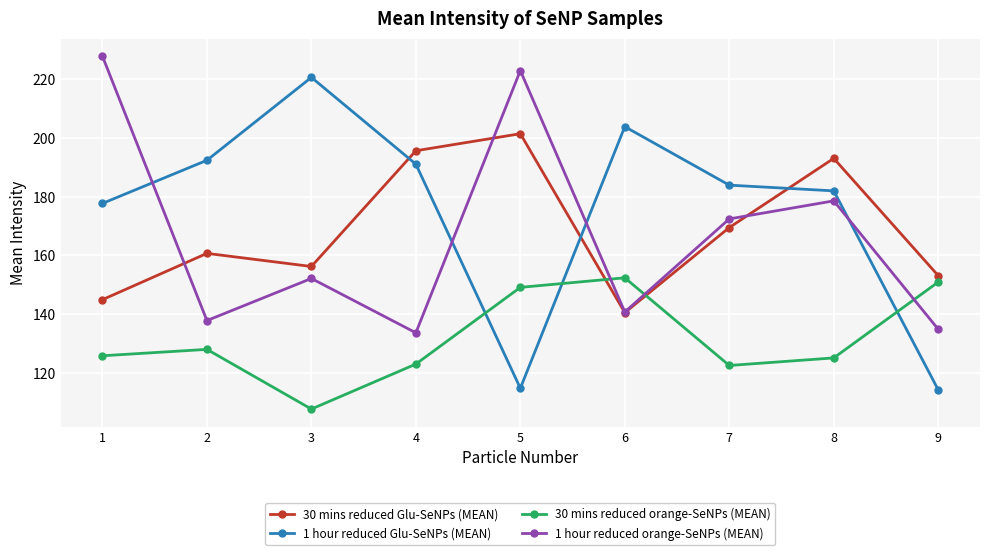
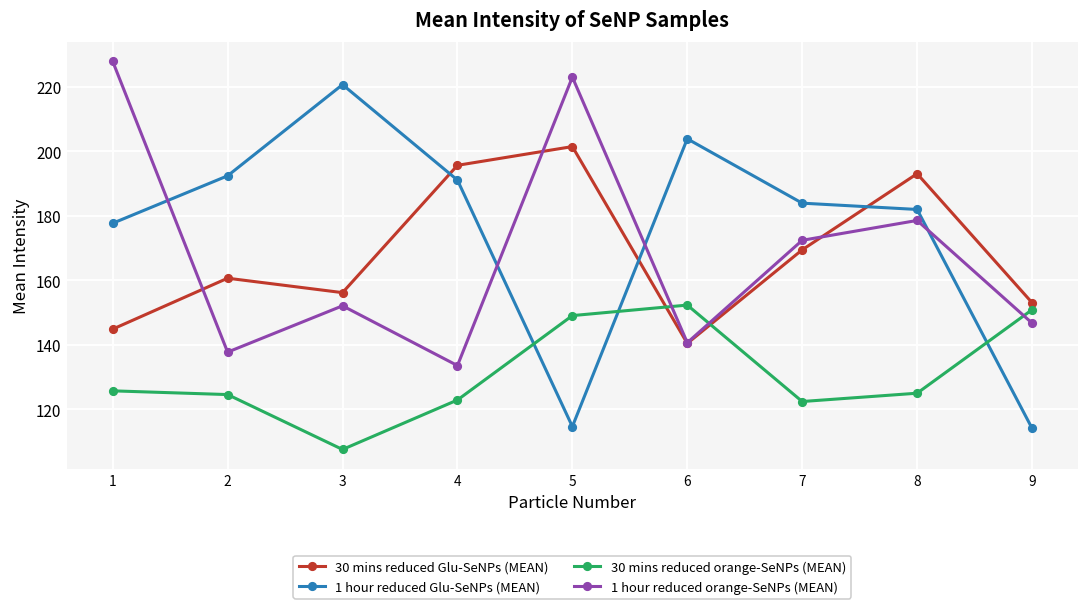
30 mins reduced orange-SeNPs (MEAN), 2: 128 -> 125
1 hour reduced orange-SeNPs (MEAN), 9: 135 -> 147
